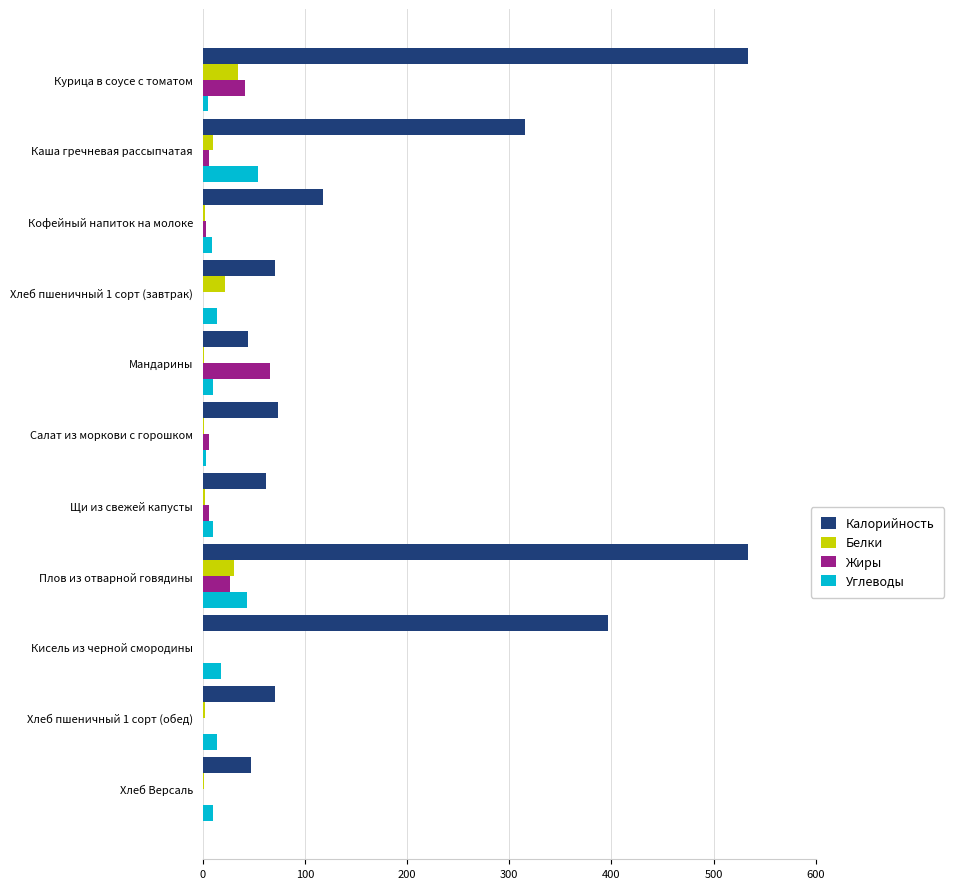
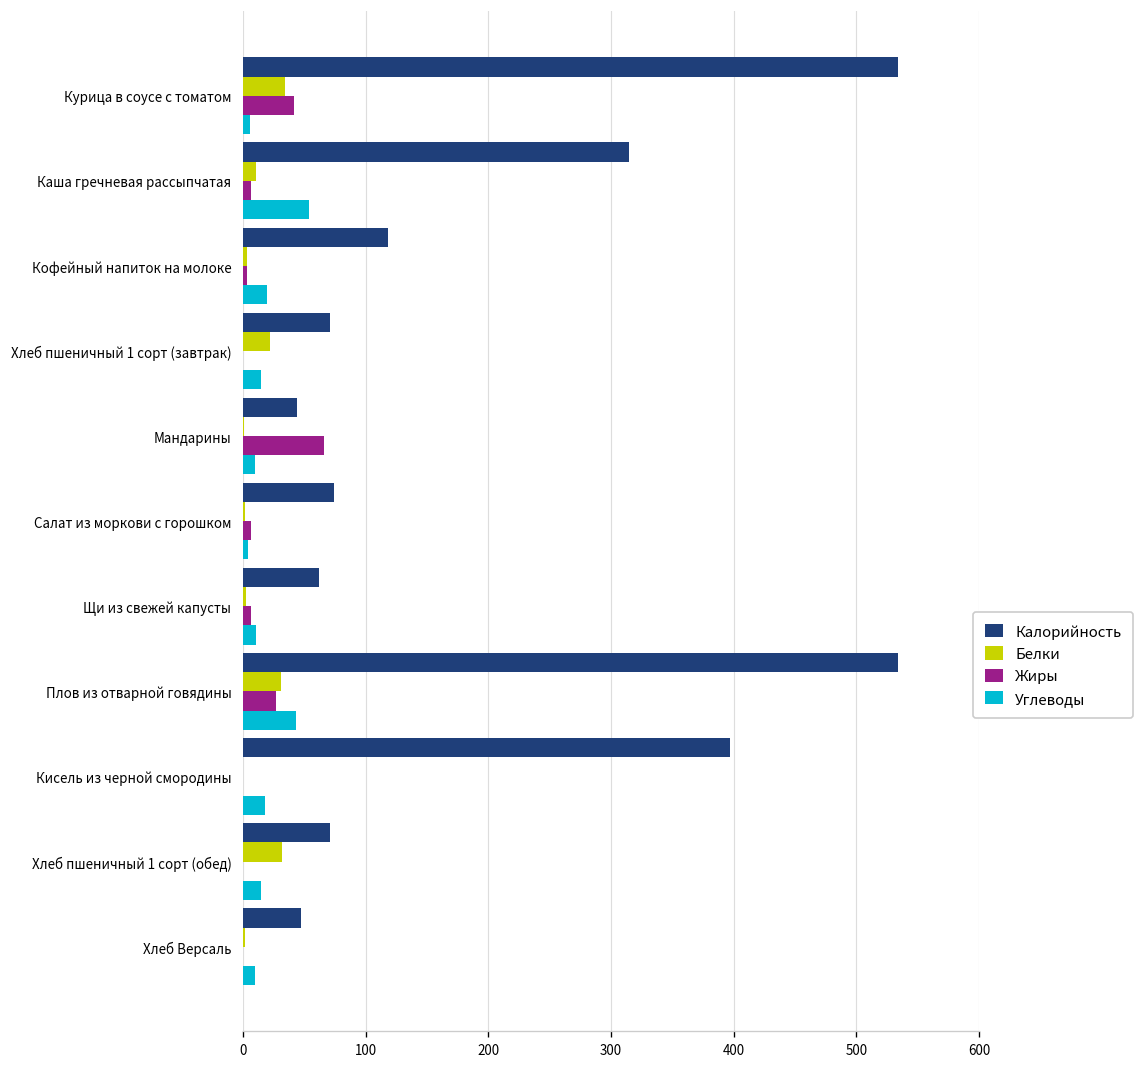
Углеводы, Кофейный напиток на молоке: 9 -> 19
Белки, Хлеб пшеничный 1 сорт (обед): 2 -> 31
